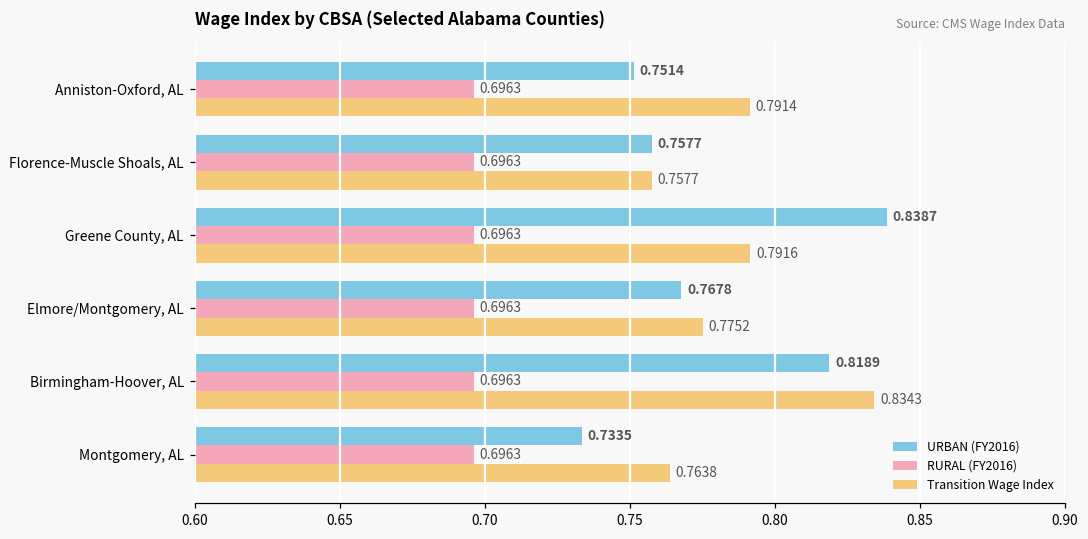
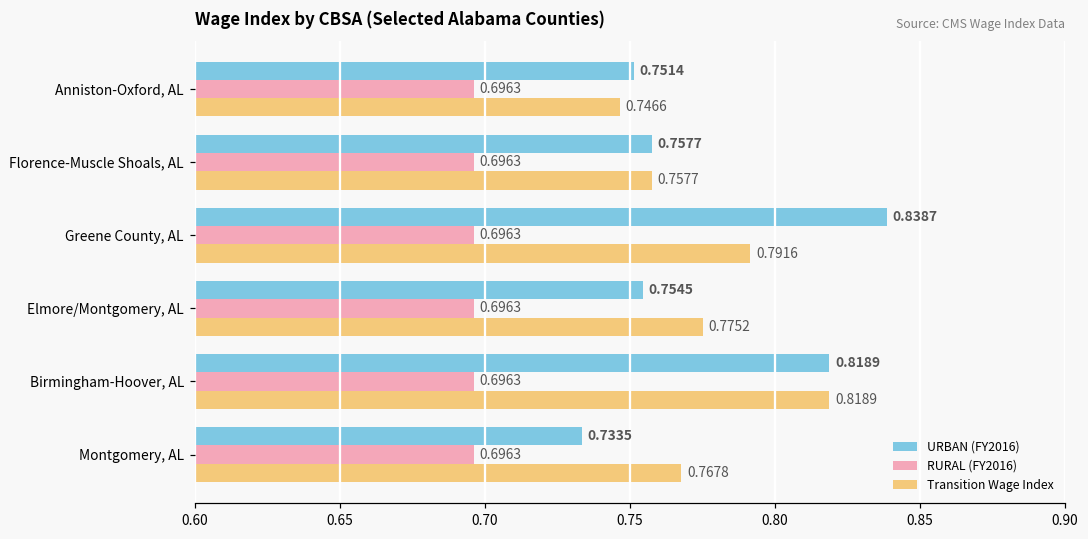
Transition Wage Index, Anniston-Oxford, AL: 0.7914 -> 0.7466
URBAN (FY2016), Elmore/Montgomery, AL: 0.7678 -> 0.7545
Transition Wage Index, Birmingham-Hoover, AL: 0.8343 -> 0.8189
Transition Wage Index, Montgomery, AL: 0.7638 -> 0.7678
